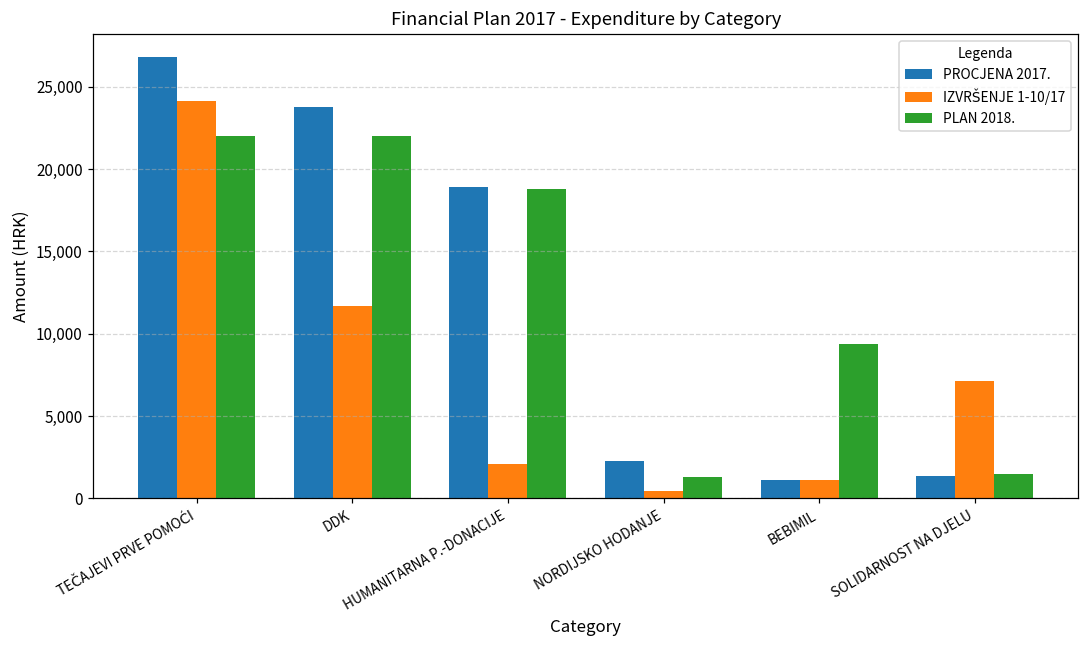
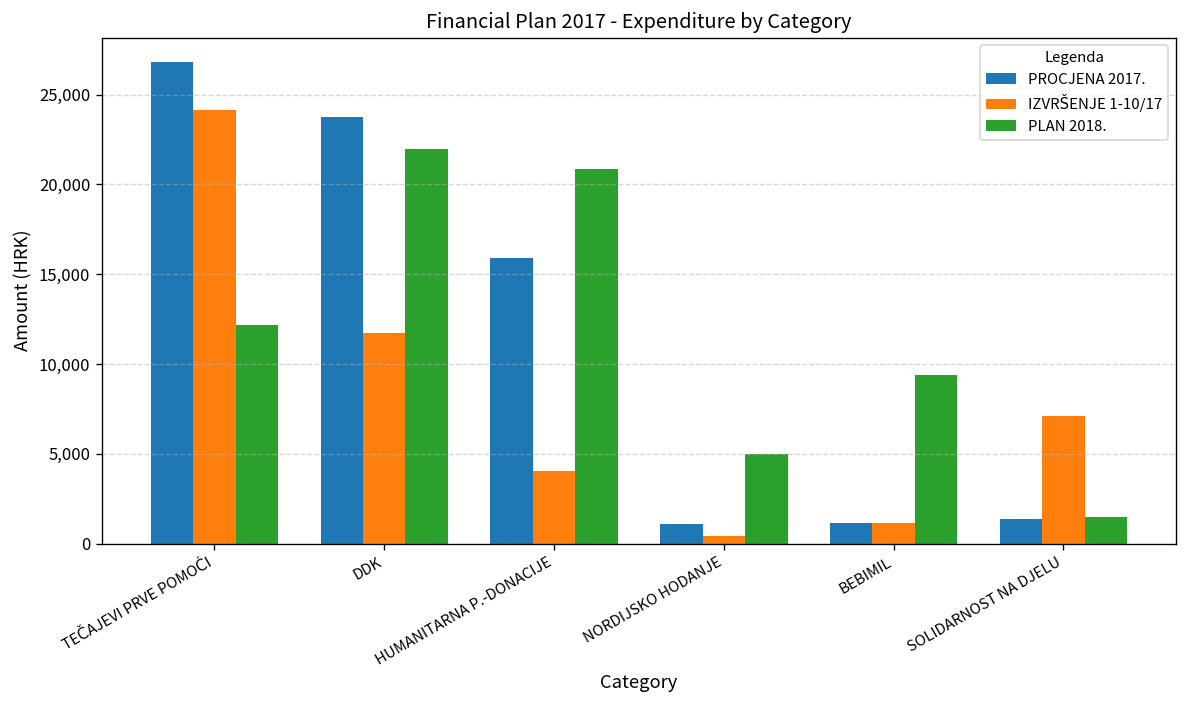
PLAN 2018., TEČAJEVI PRVE POMOĆI: 22,000 -> 12,100
PROCJENA 2017., HUMANITARNA P.-DONACIJE: 18,900 -> 15,900
IZVRŠENJE 1-10/17, HUMANITARNA P.-DONACIJE: 2,100 -> 4,000
PLAN 2018., HUMANITARNA P.-DONACIJE: 18,800 -> 20,800
PROCJENA 2017., NORDIJSKO HODANJE: 2,300 -> 1,100
PLAN 2018., NORDIJSKO HODANJE: 1,300 -> 5,000
